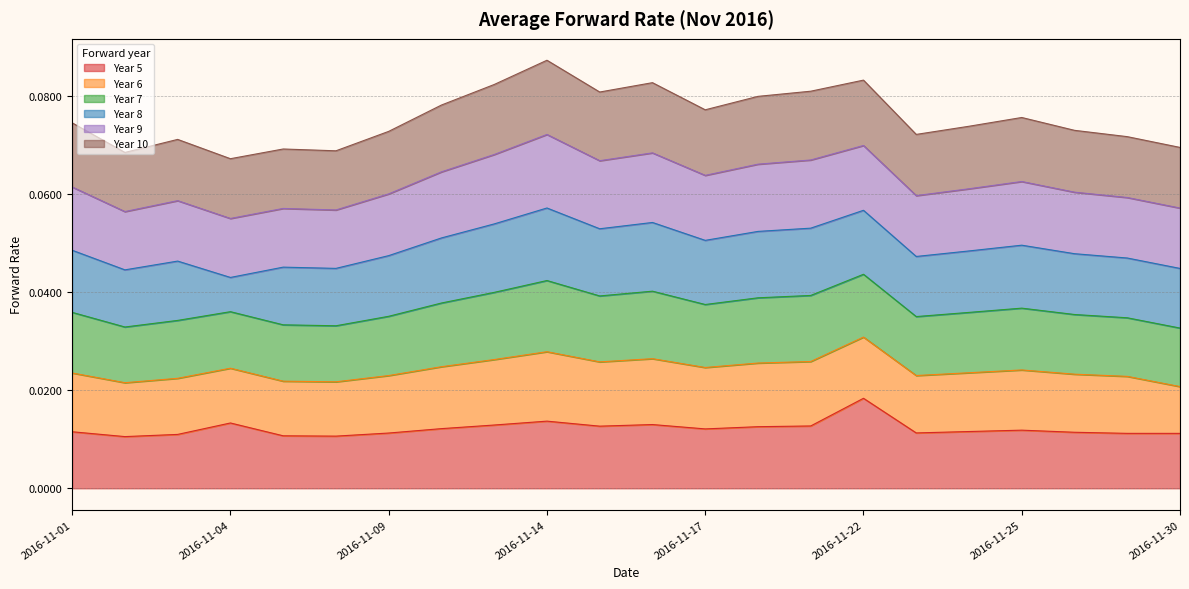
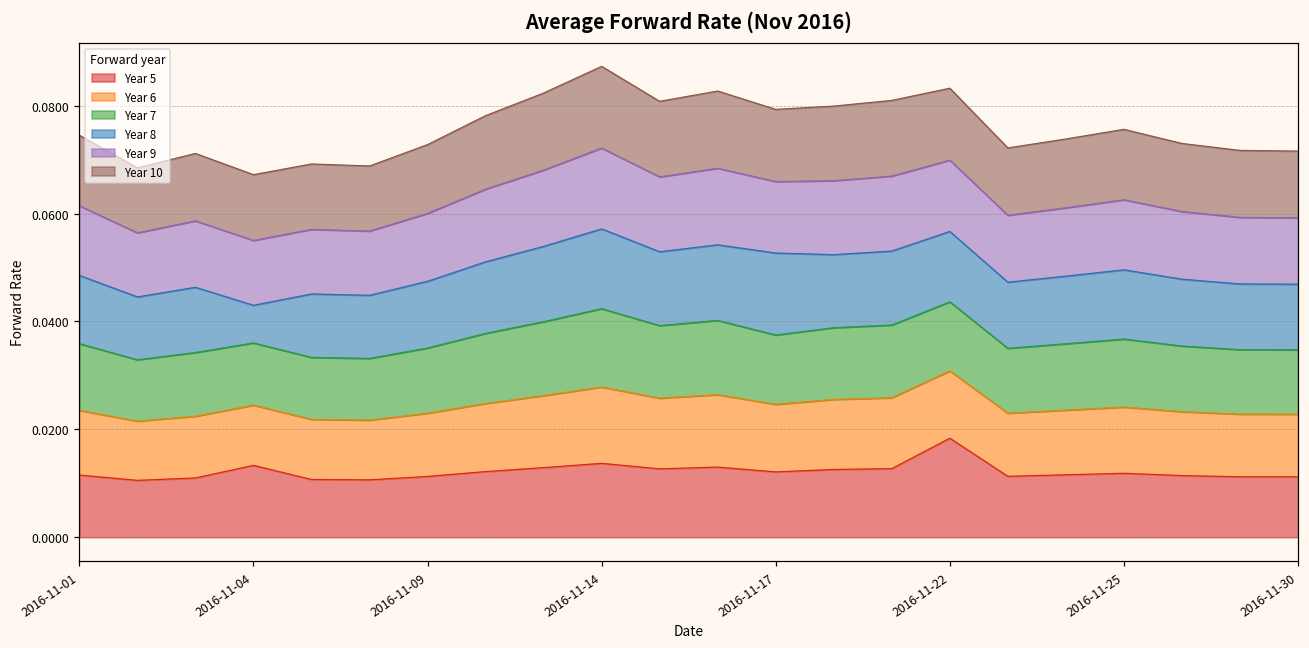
Year 8, 2016-11-17: 0.013 -> 0.015
Year 6, 2016-11-30: 0.010 -> 0.012
